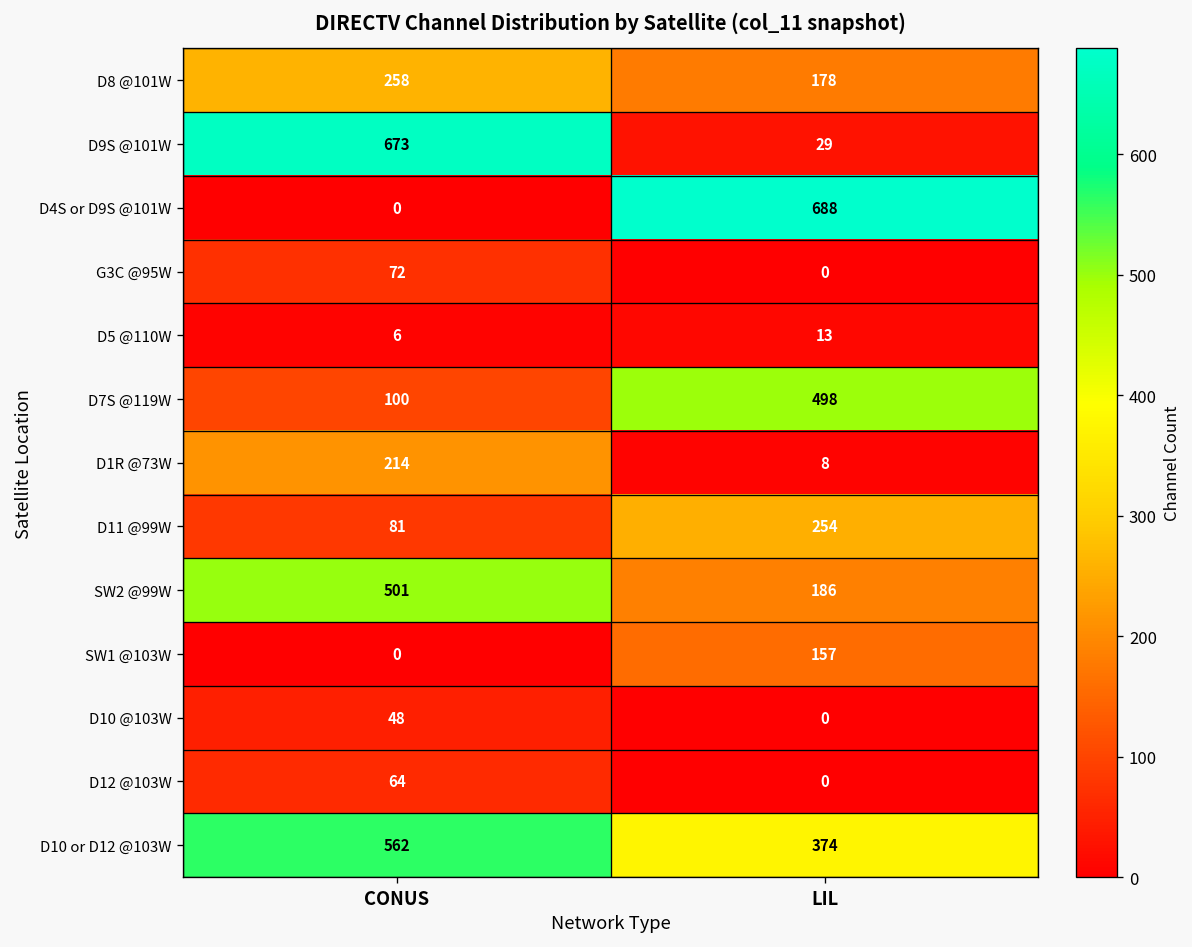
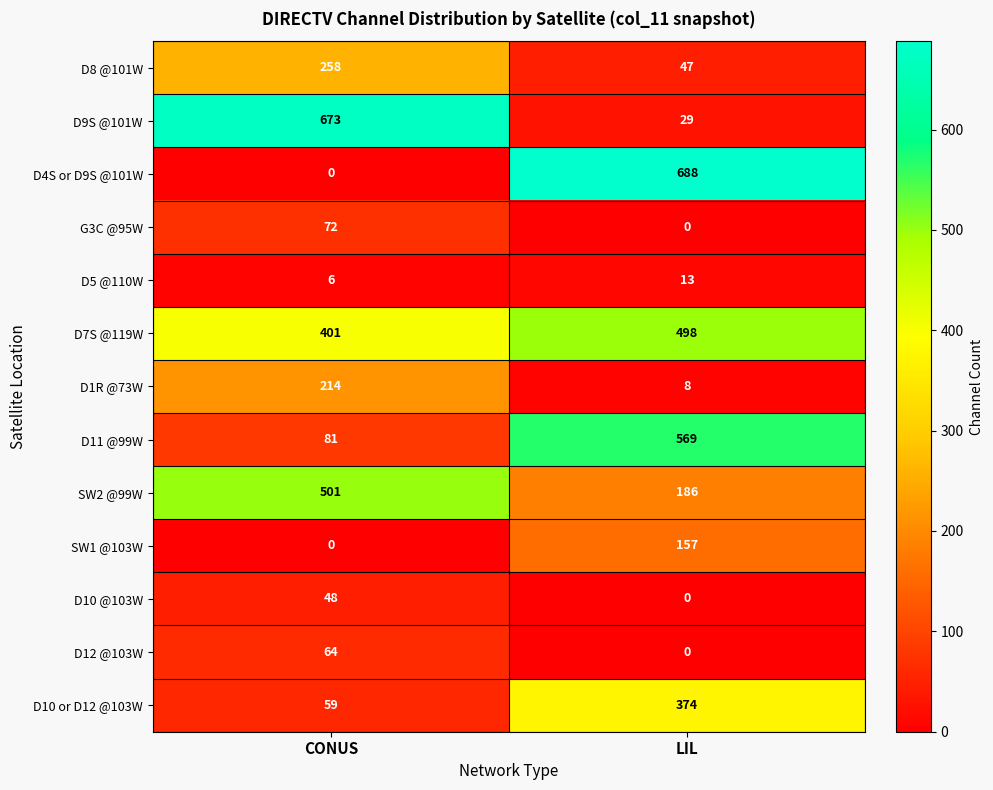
D8 @101W, LIL: 178 -> 47
D7S @119W, CONUS: 100 -> 401
D11 @99W, LIL: 254 -> 569
D10 or D12 @103W, CONUS: 562 -> 59
